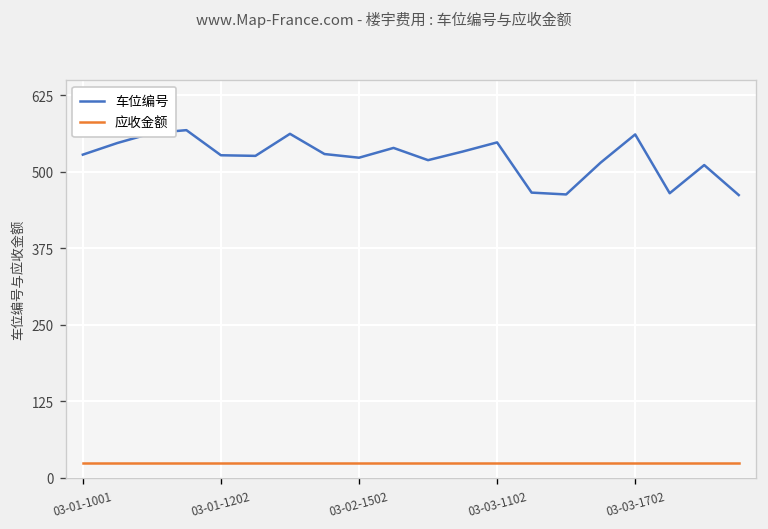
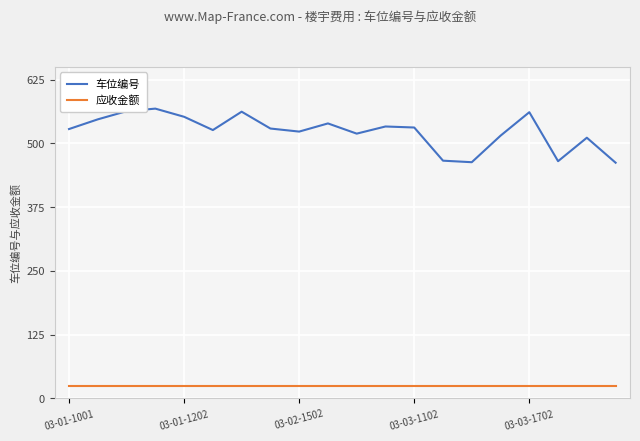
车位编号, 03-01-1202: 530 -> 550
车位编号, 03-03-1102: 550 -> 530
